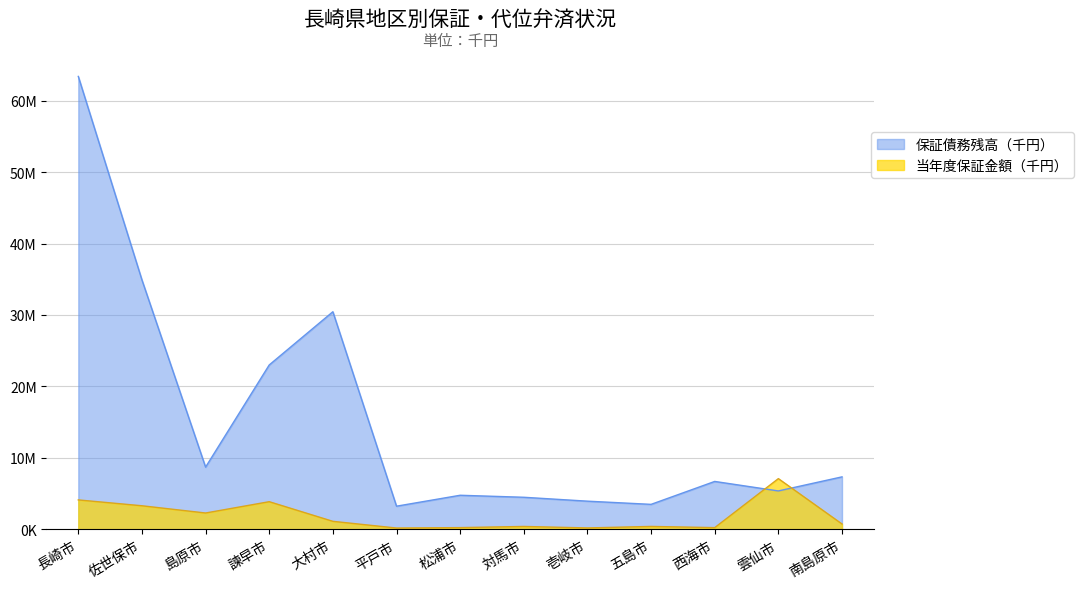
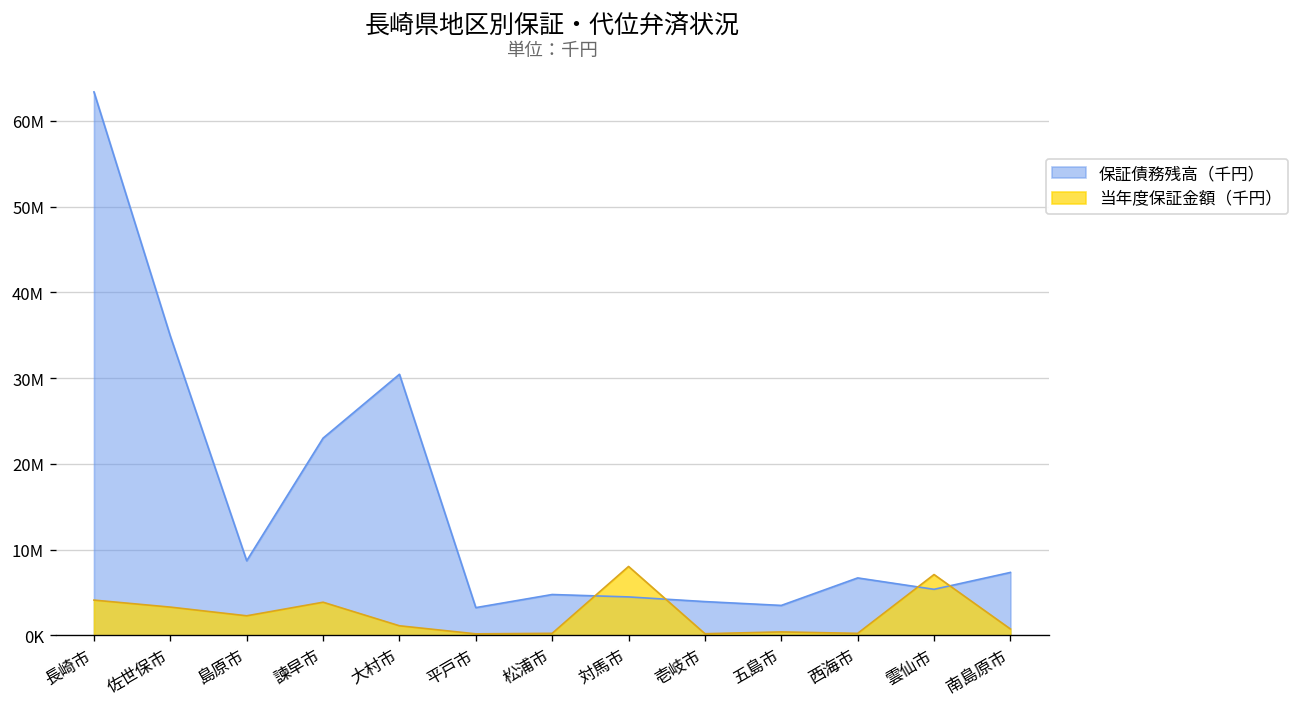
当年度保証金額（千円）, 対馬市: 0 -> 8000000
